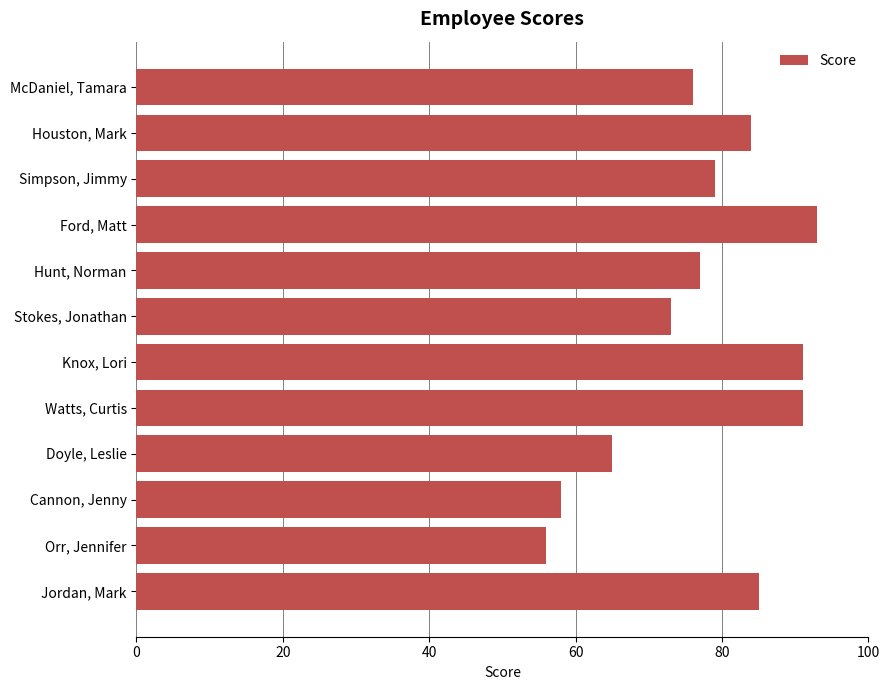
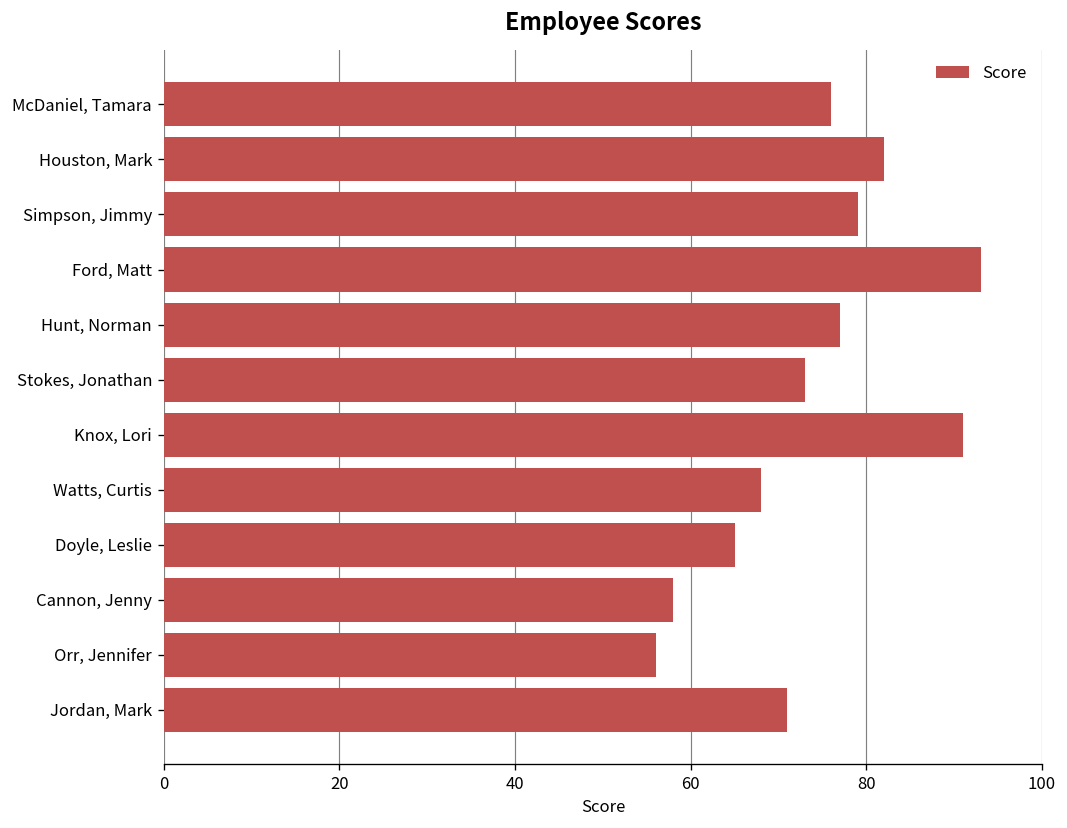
Houston, Mark: 84 -> 82
Watts, Curtis: 91 -> 68
Jordan, Mark: 85 -> 71
